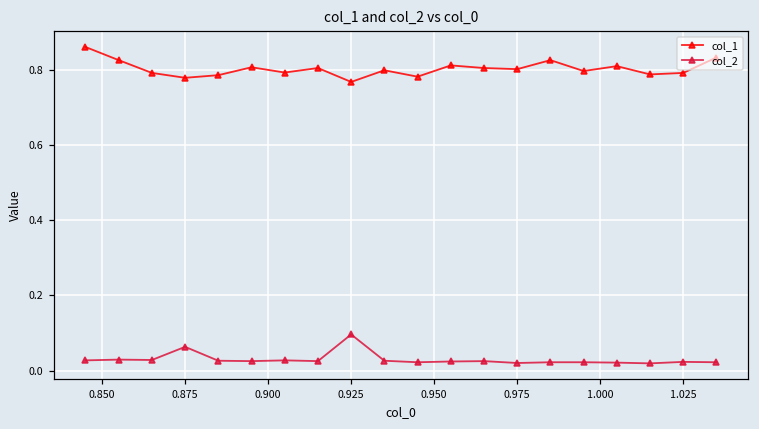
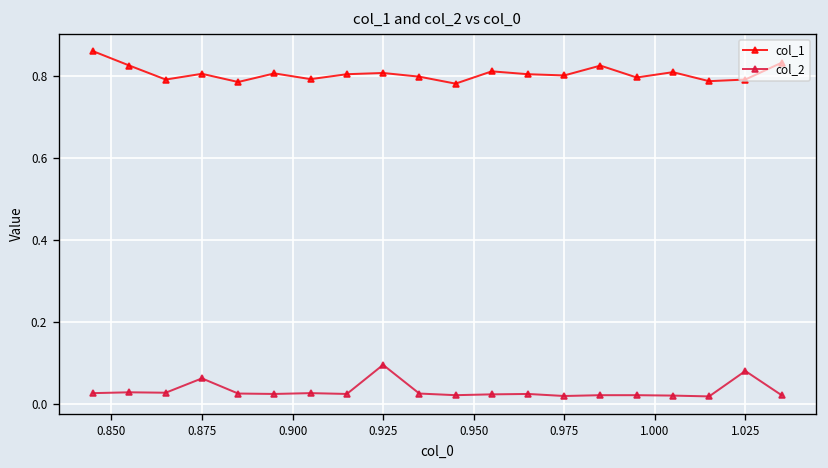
col_1, 0.875: 0.78 -> 0.81
col_1, 0.925: 0.77 -> 0.81
col_2, 1.025: 0.02 -> 0.08
